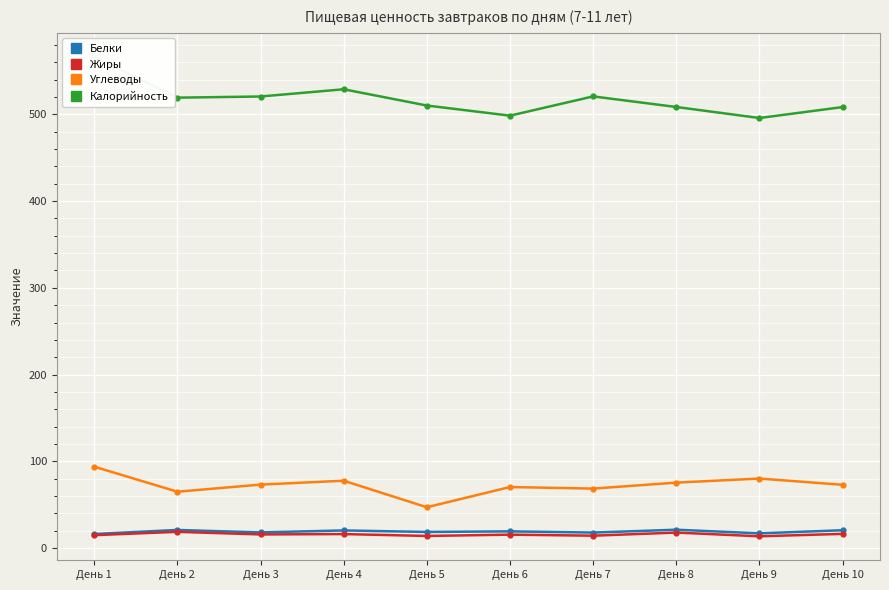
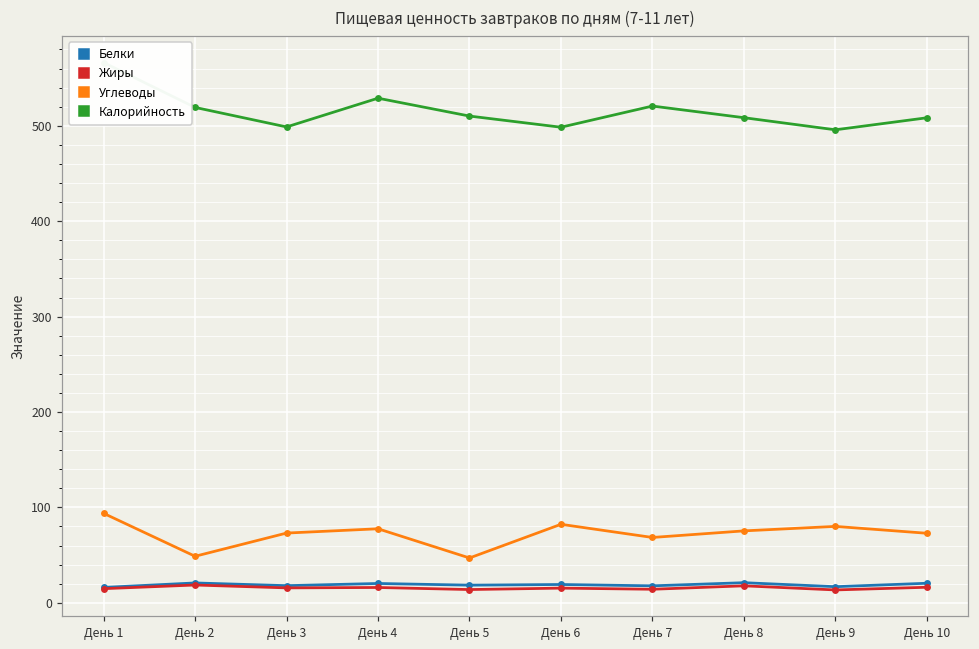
Углеводы, День 2: 60 -> 50
Калорийность, День 3: 520 -> 500
Углеводы, День 6: 70 -> 80
